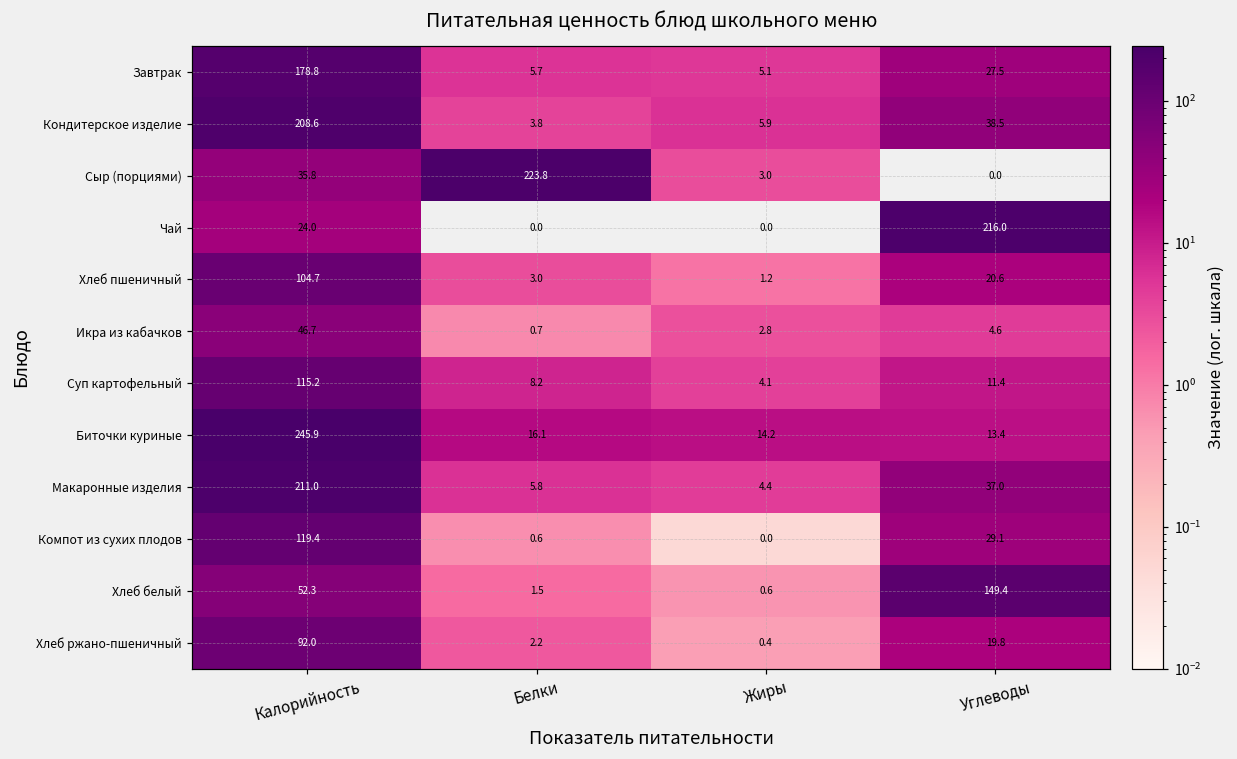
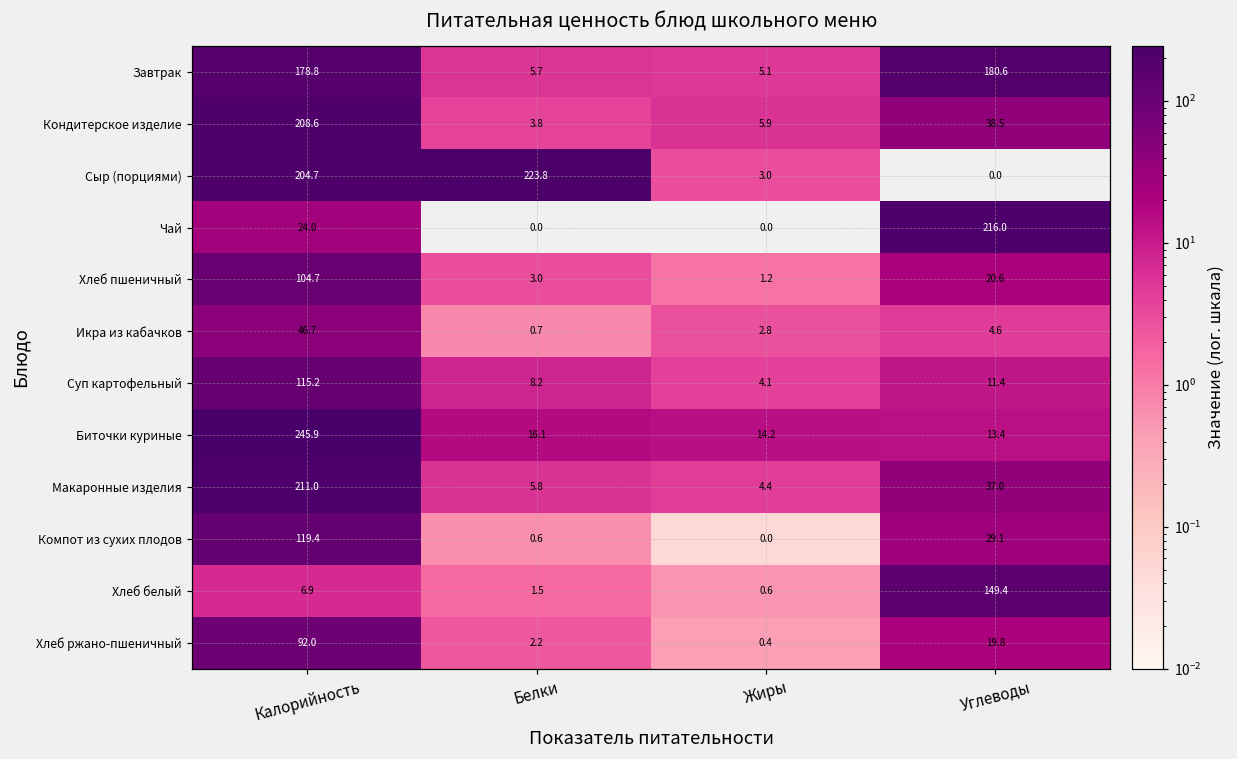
Завтрак, Углеводы: 27.5 -> 180.6
Сыр (порциями), Калорийность: 35.8 -> 204.7
Хлеб белый, Калорийность: 52.3 -> 6.9
